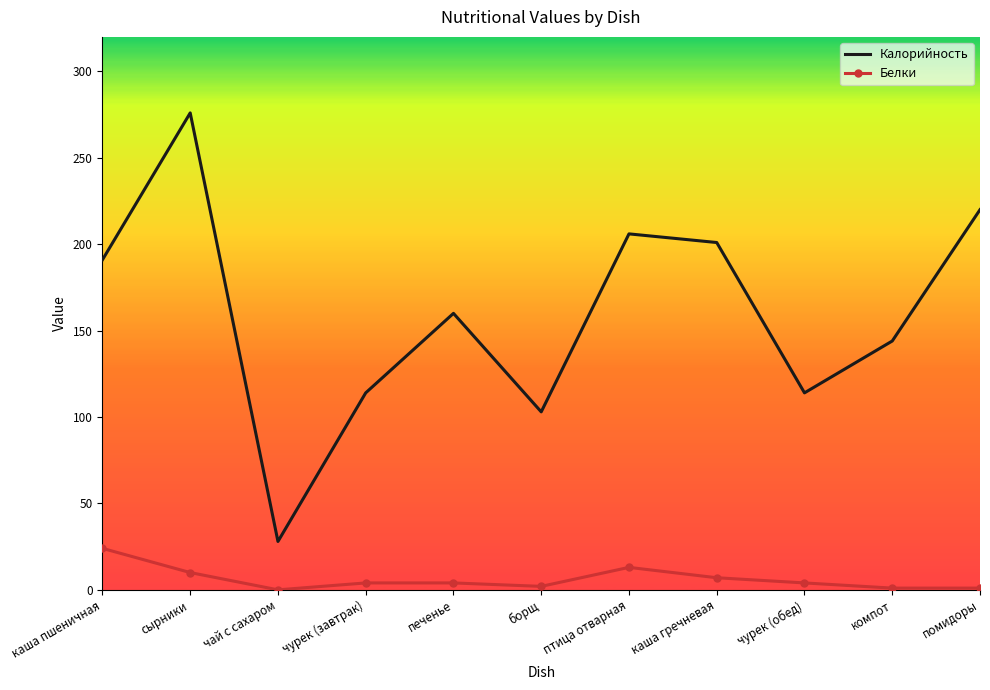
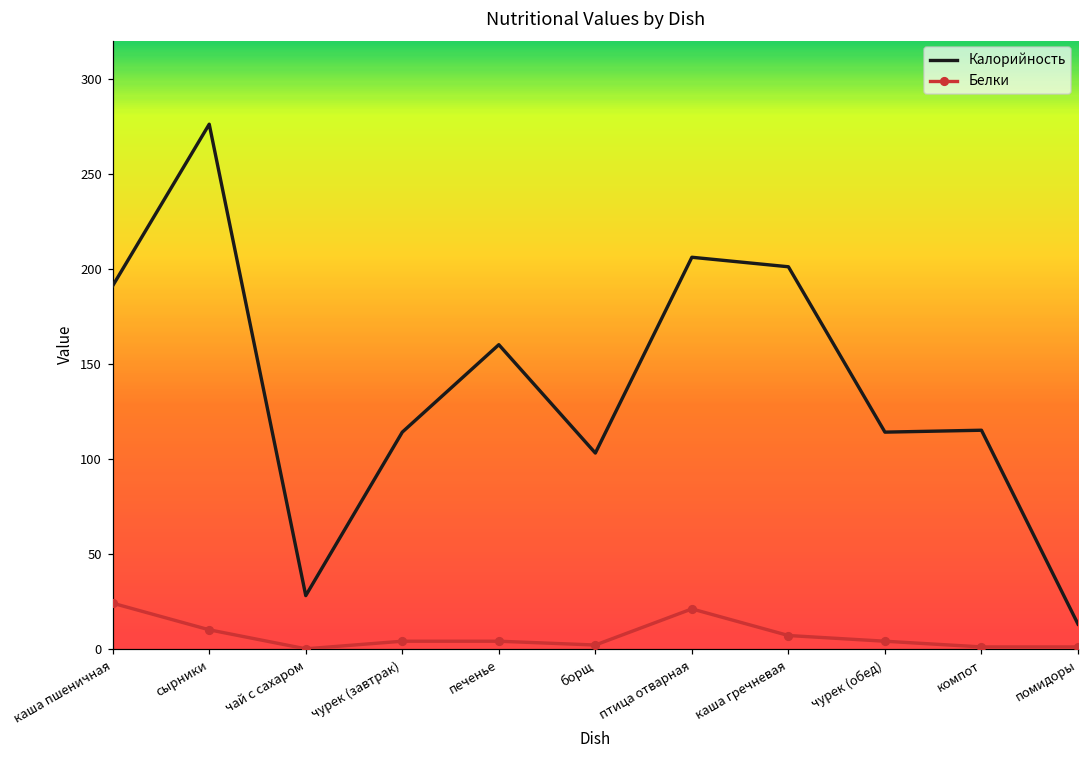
Белки, птица отварная: 13 -> 21
Калорийность, компот: 144 -> 115
Калорийность, помидоры: 220 -> 13
